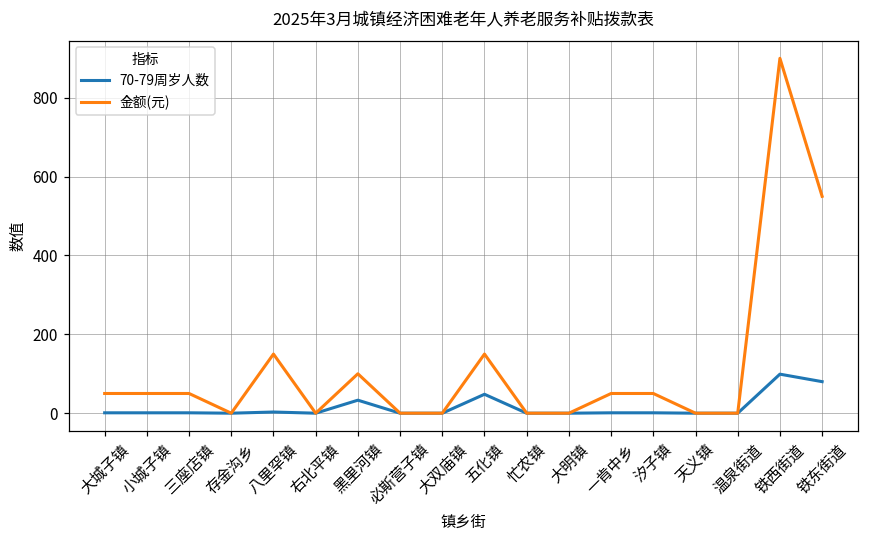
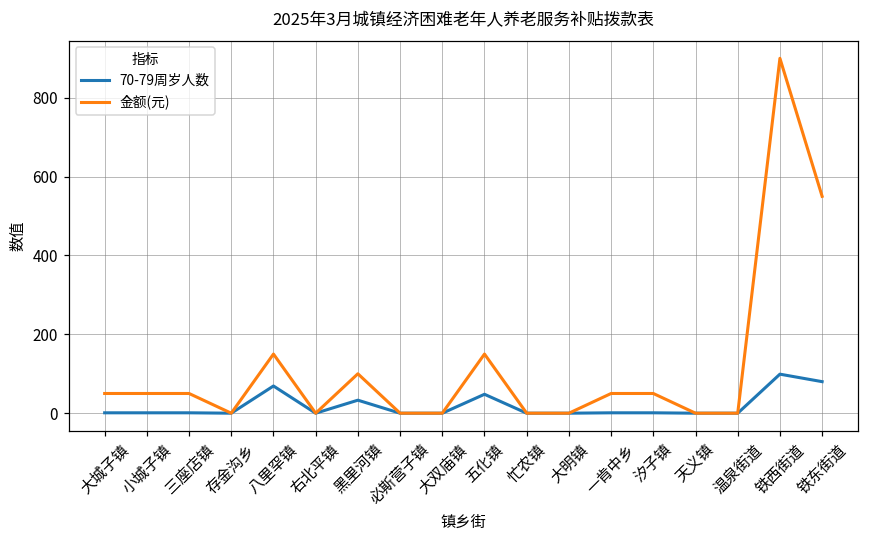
70-79周岁人数, 八里罕镇: 0 -> 70
